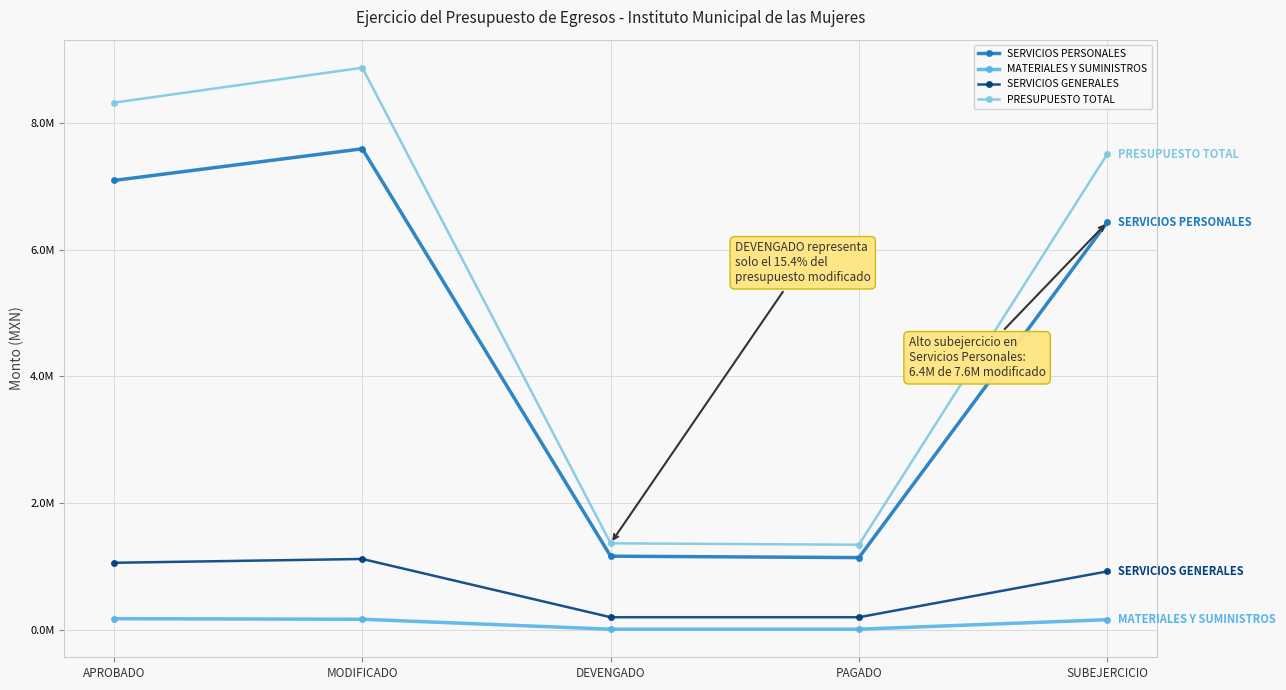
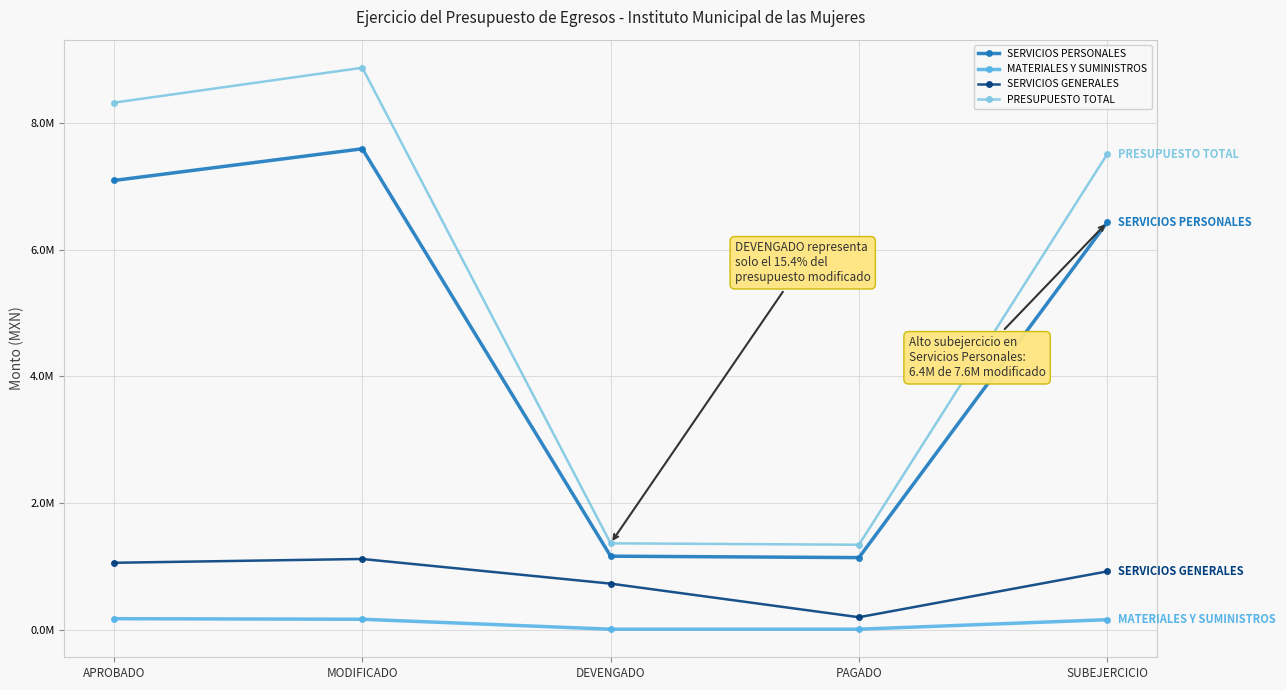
SERVICIOS GENERALES, DEVENGADO: 200000 -> 700000
